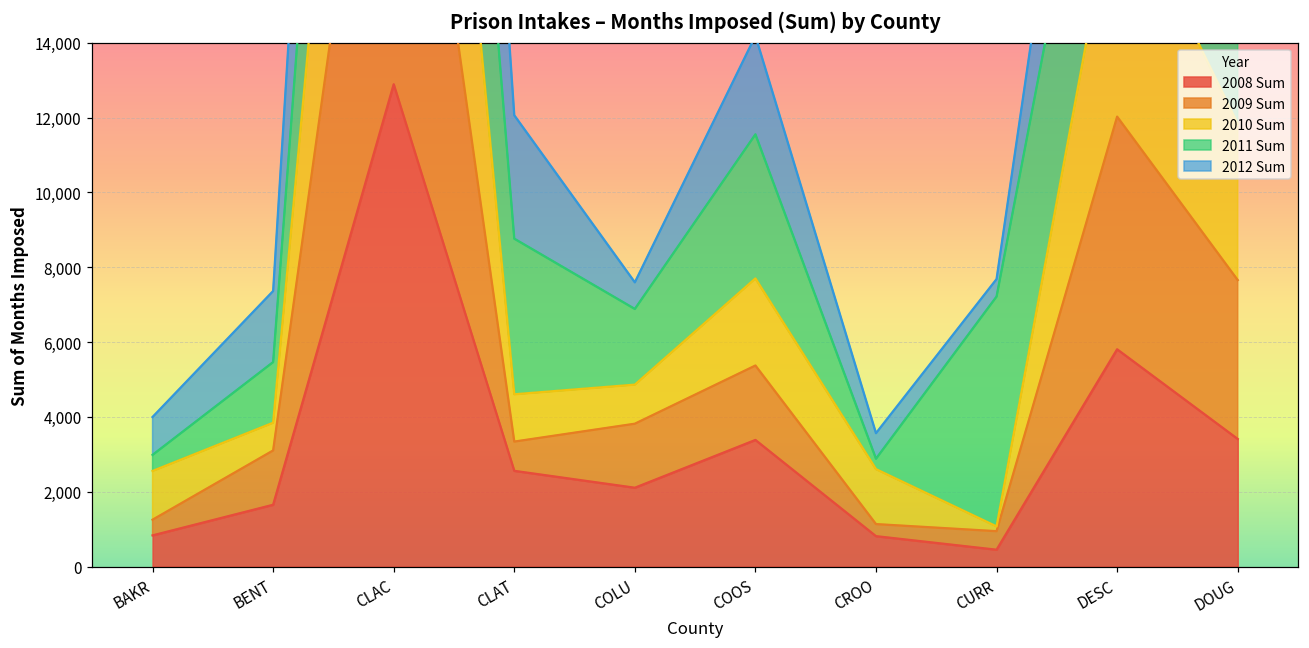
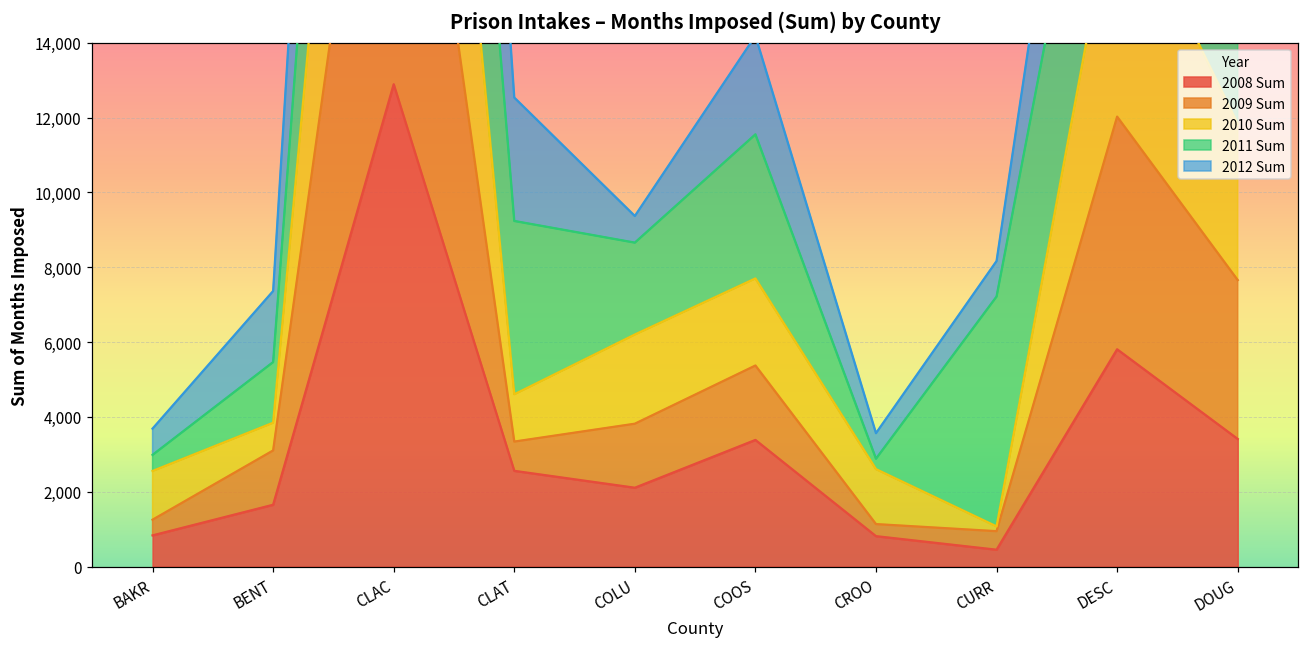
2012 Sum, BAKR: 1,000 -> 700
2011 Sum, CLAT: 4,200 -> 4,600
2010 Sum, COLU: 1,000 -> 2,400
2011 Sum, COLU: 2,000 -> 2,500
2012 Sum, CURR: 500 -> 900
